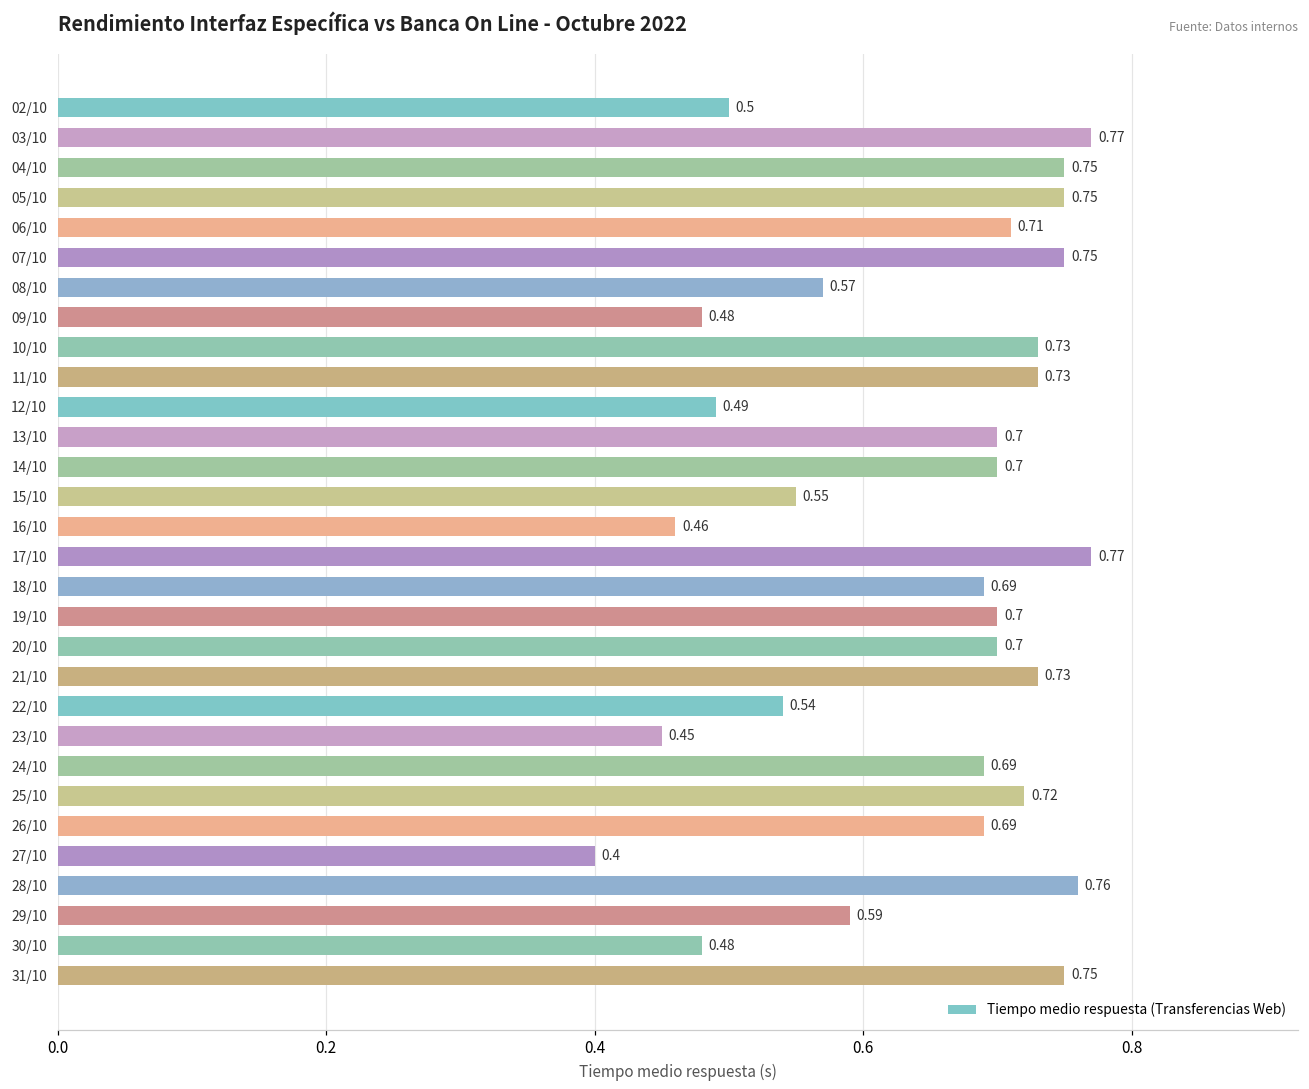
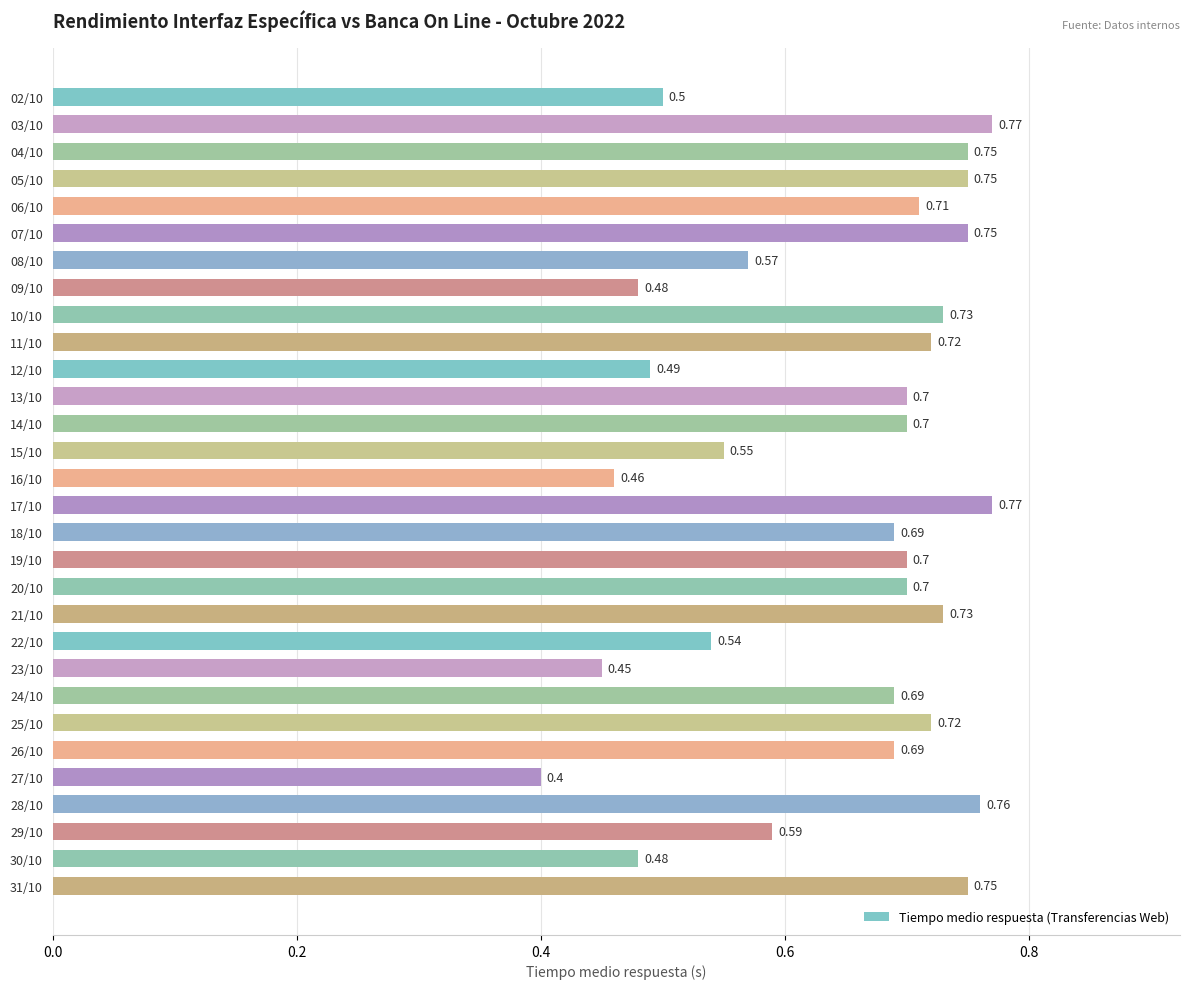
11/10: 0.73 -> 0.72
